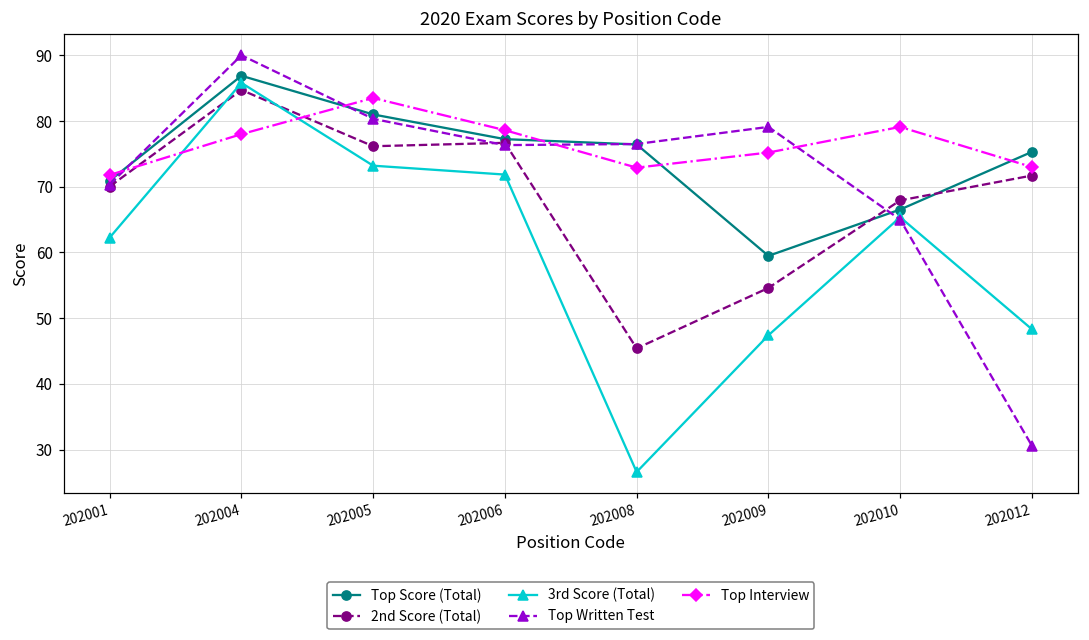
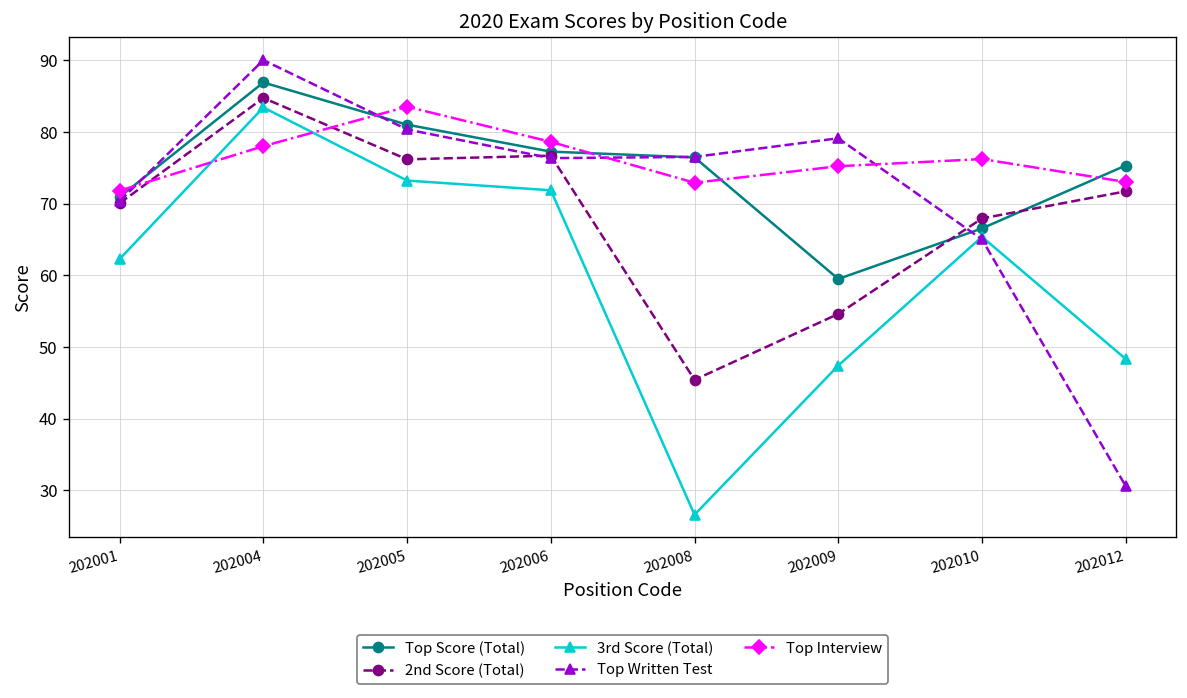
3rd Score (Total), 202004: 86 -> 83
Top Interview, 202010: 79 -> 76
